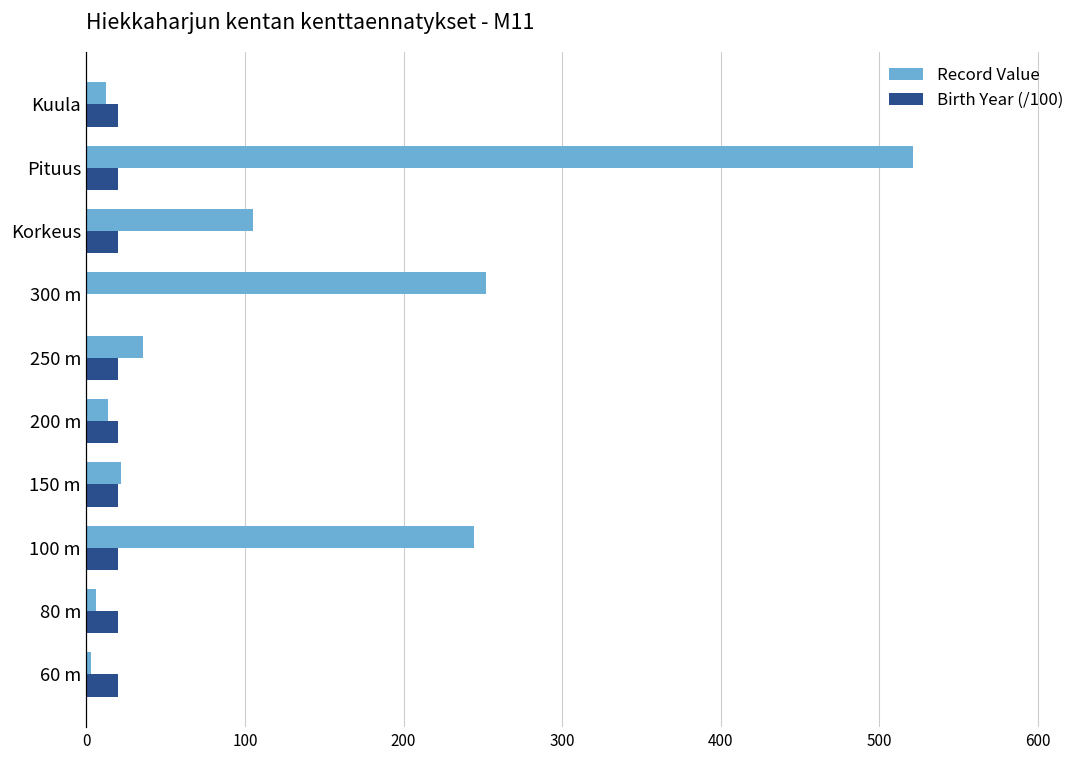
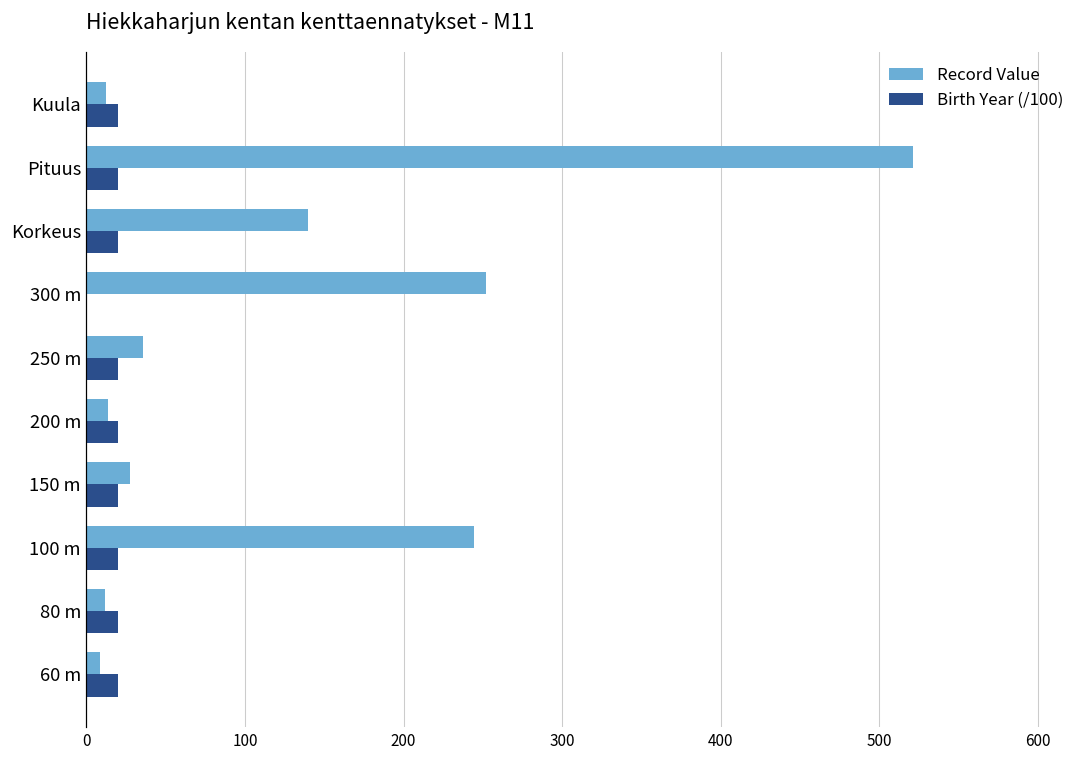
Record Value, Korkeus: 105 -> 140
Record Value, 150 m: 22 -> 28
Record Value, 80 m: 6 -> 12
Record Value, 60 m: 3 -> 8
